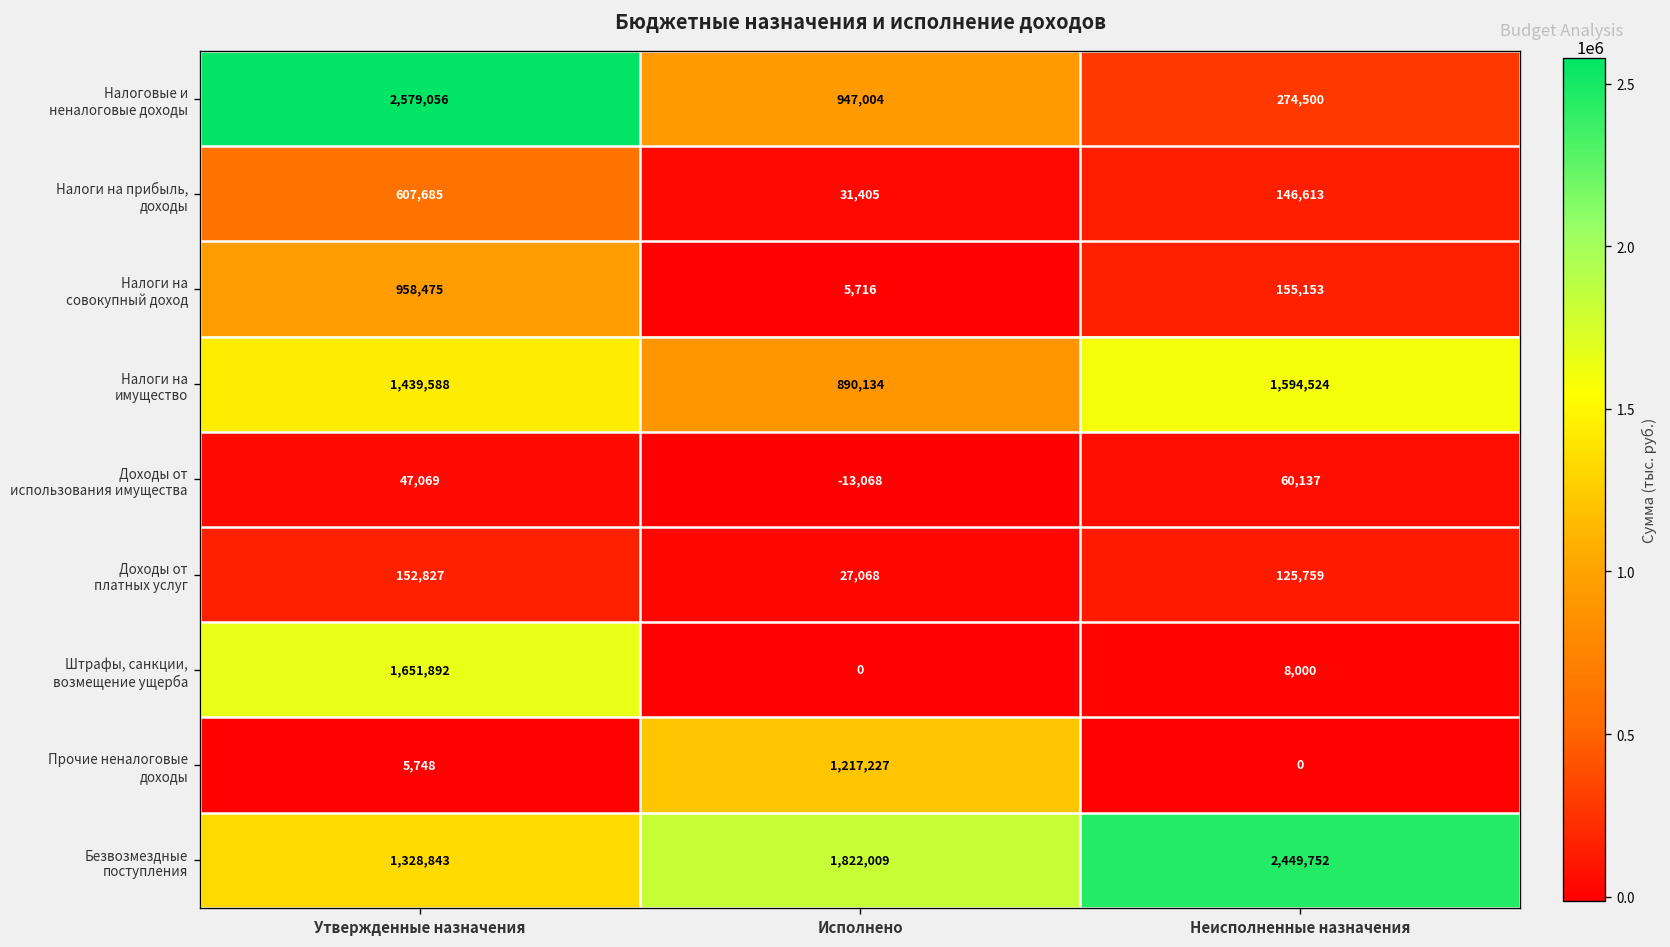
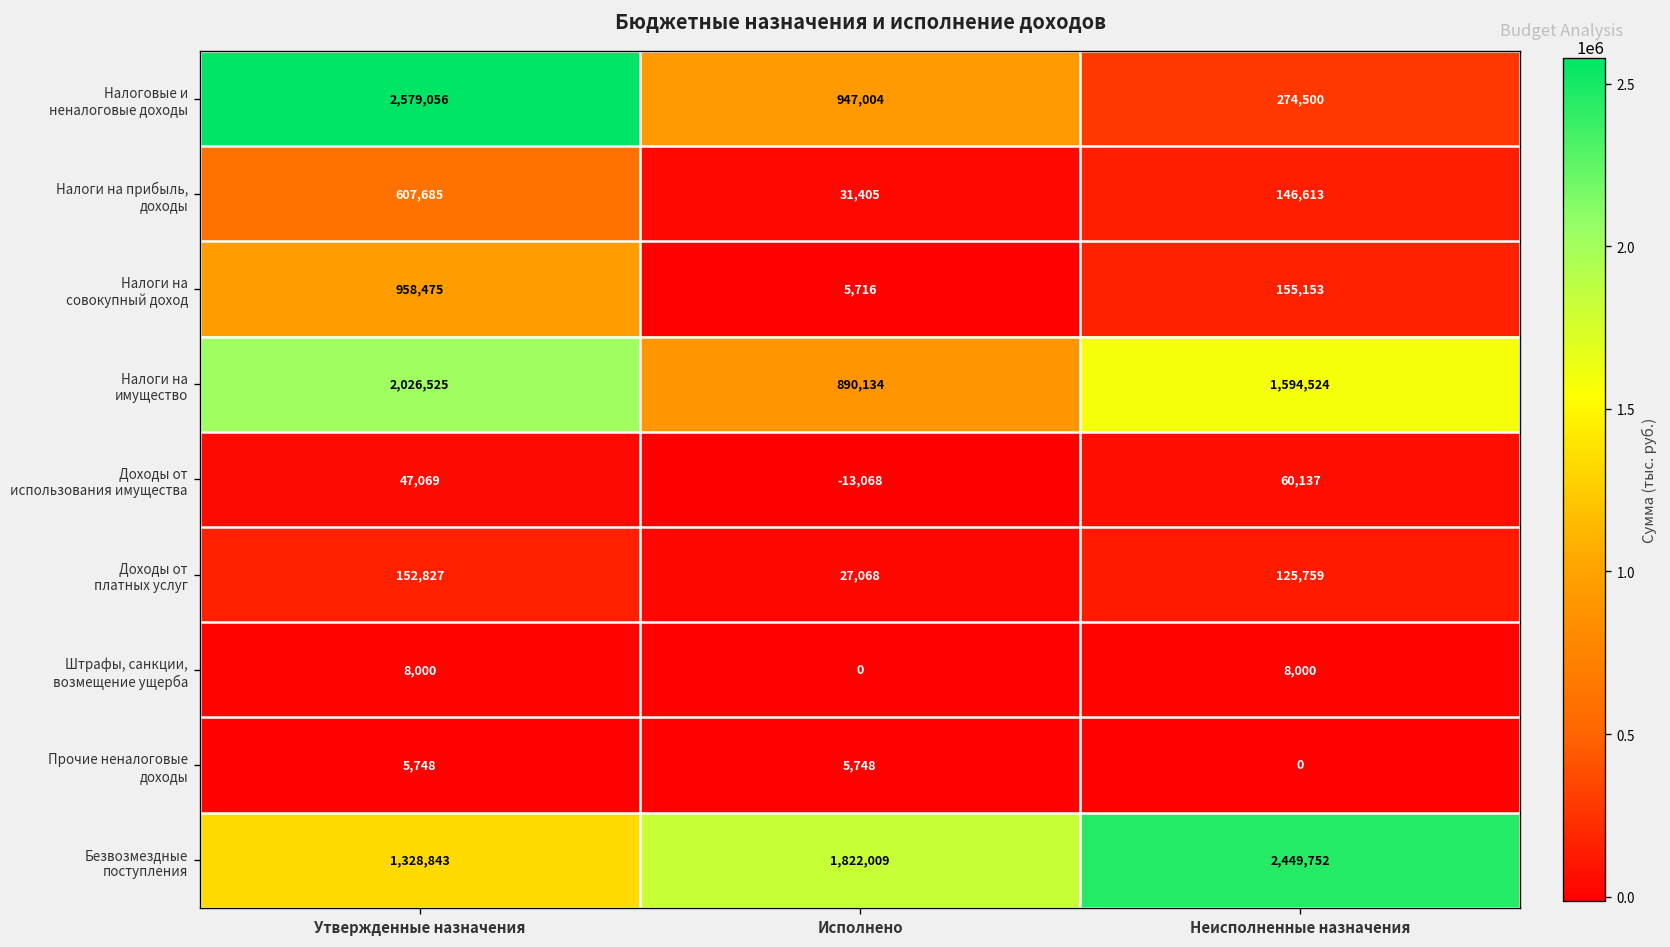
Налоги на имущество, Утвержденные назначения: 1,439,588 -> 2,026,525
Штрафы, санкции, возмещение ущерба, Утвержденные назначения: 1,651,892 -> 8,000
Прочие неналоговые доходы, Исполнено: 1,217,227 -> 5,748
